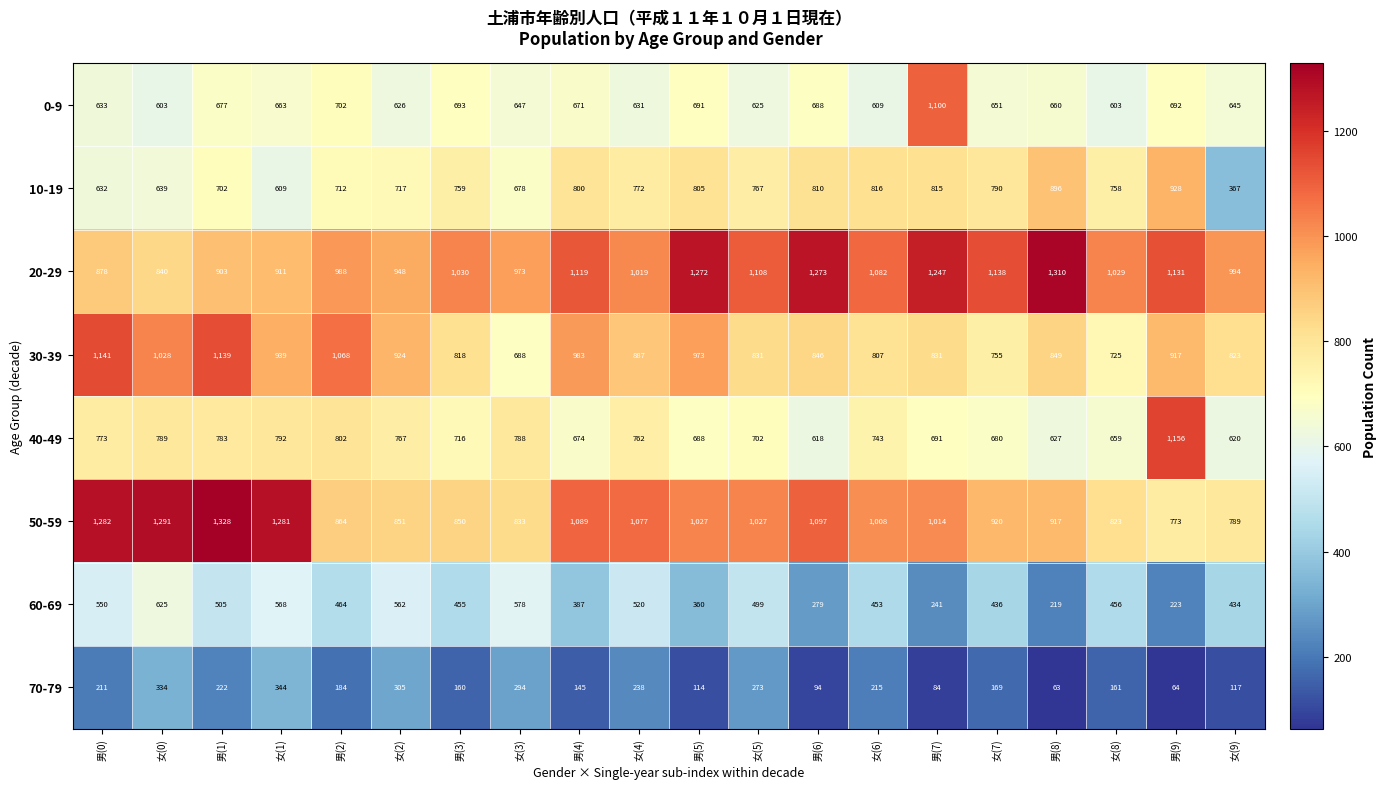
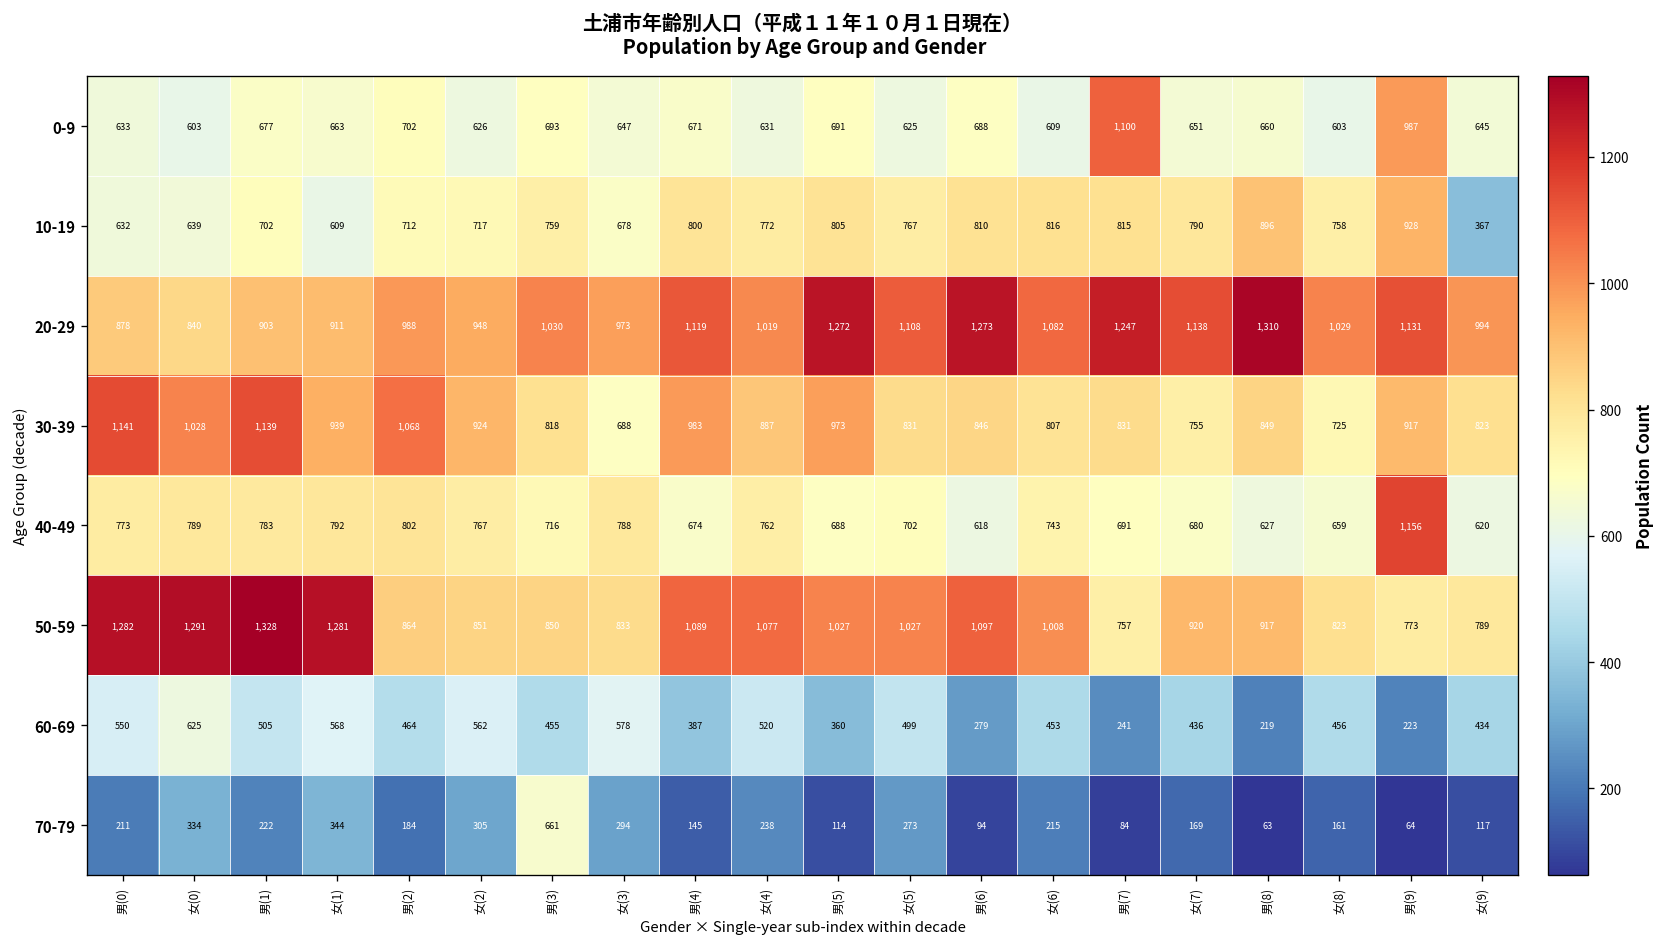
0-9, 男(9): 692 -> 987
50-59, 男(7): 1,014 -> 757
70-79, 男(3): 160 -> 661
